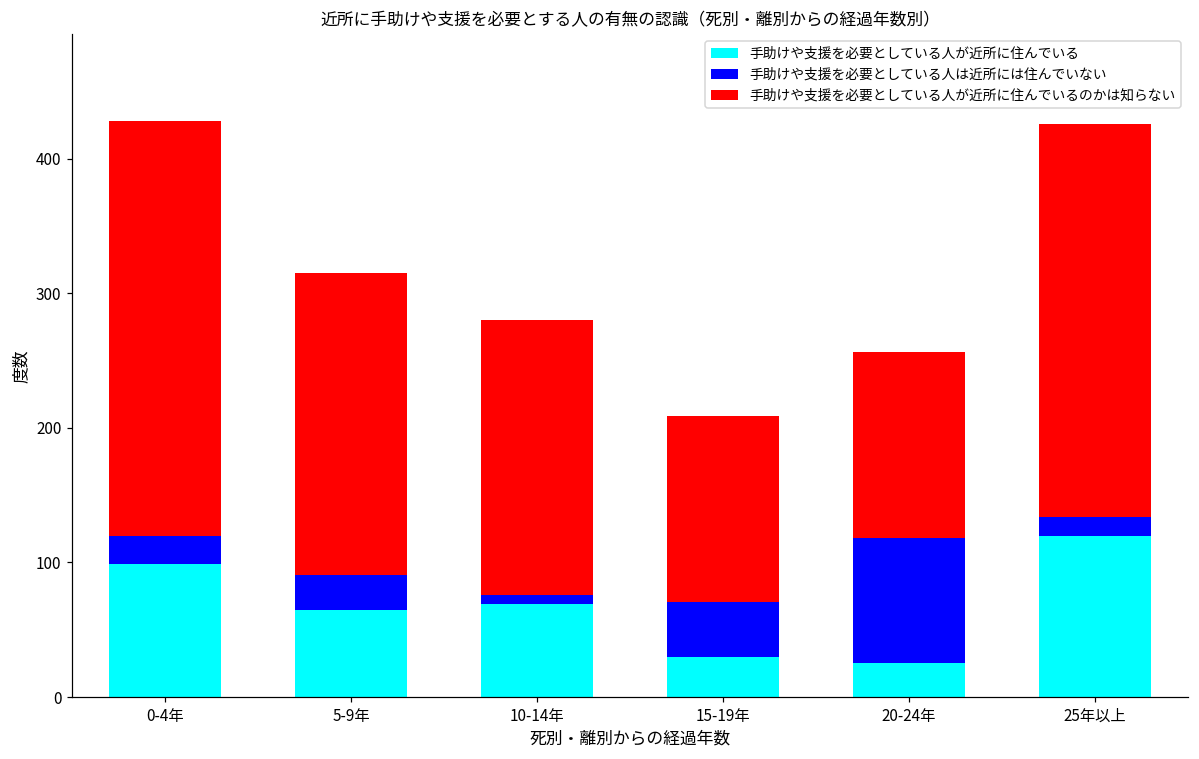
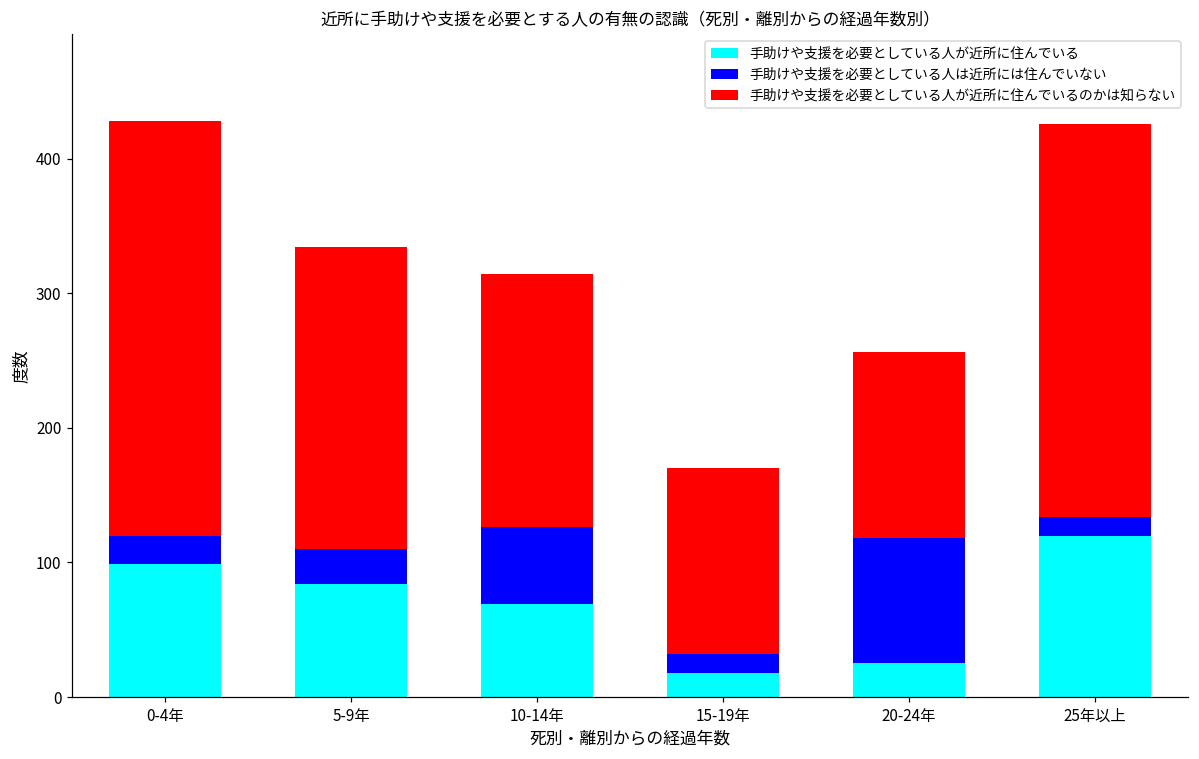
手助けや支援を必要としている人が近所に住んでいる, 5-9年: 65 -> 84
手助けや支援を必要としている人は近所には住んでいない, 10-14年: 7 -> 57
手助けや支援を必要としている人が近所に住んでいるのかは知らない, 10-14年: 204 -> 188
手助けや支援を必要としている人が近所に住んでいる, 15-19年: 30 -> 18
手助けや支援を必要としている人は近所には住んでいない, 15-19年: 41 -> 14
